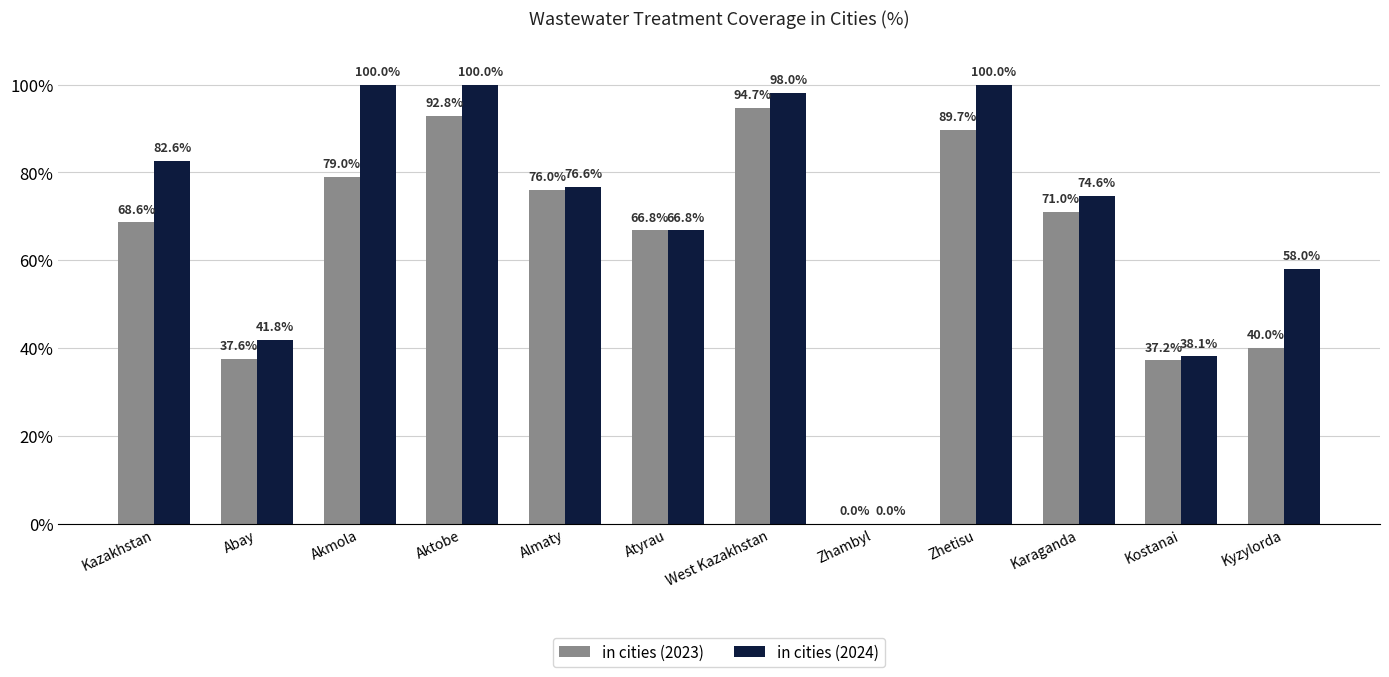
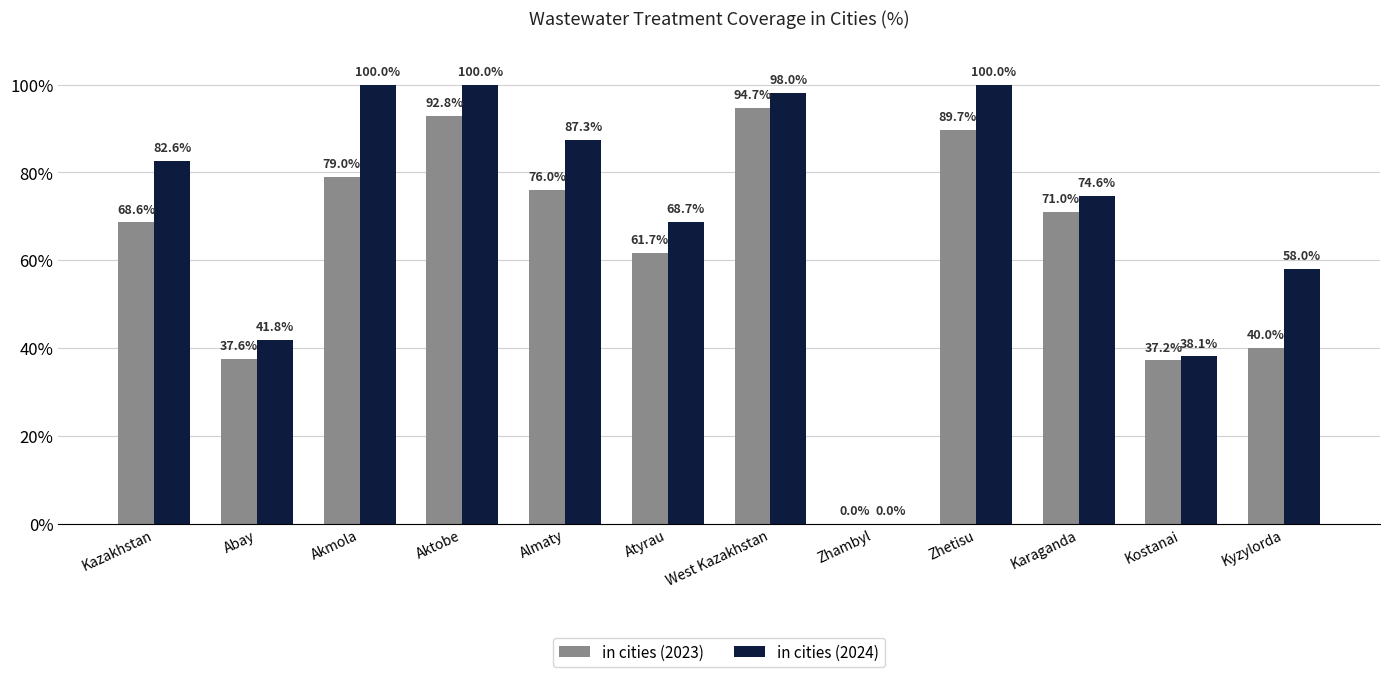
in cities (2024), Almaty: 76.6% -> 87.3%
in cities (2023), Atyrau: 66.8% -> 61.7%
in cities (2024), Atyrau: 66.8% -> 68.7%
